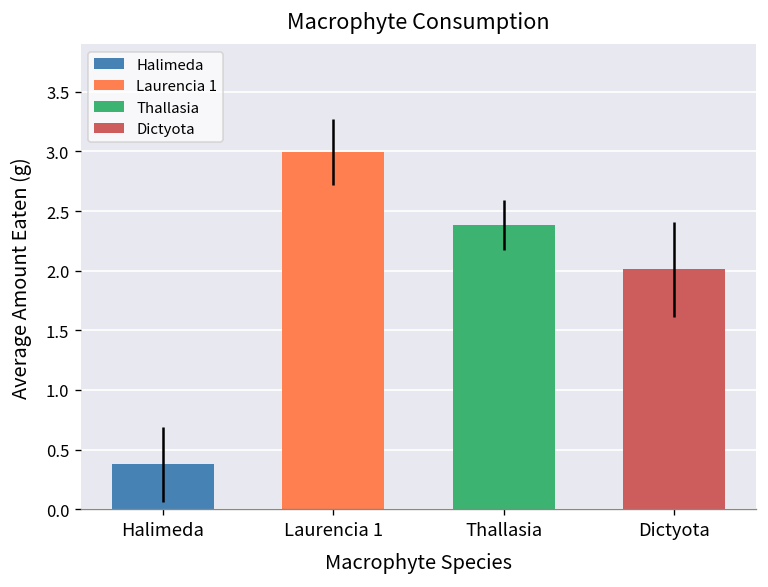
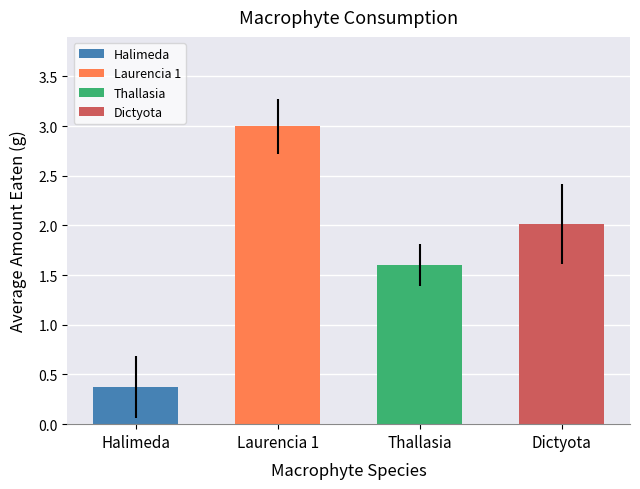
Thallasia: 2.4 -> 1.6
